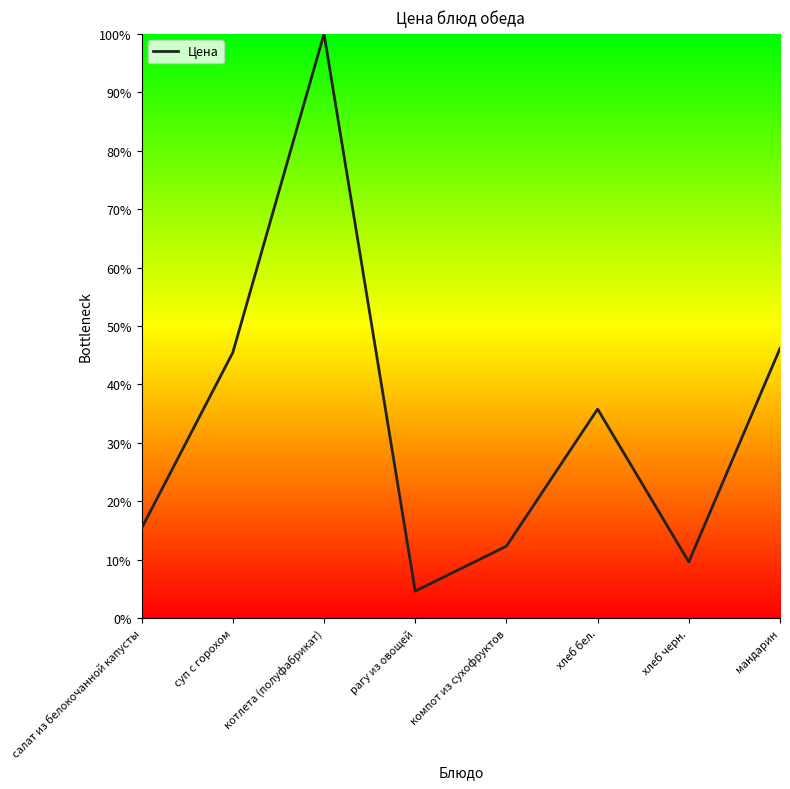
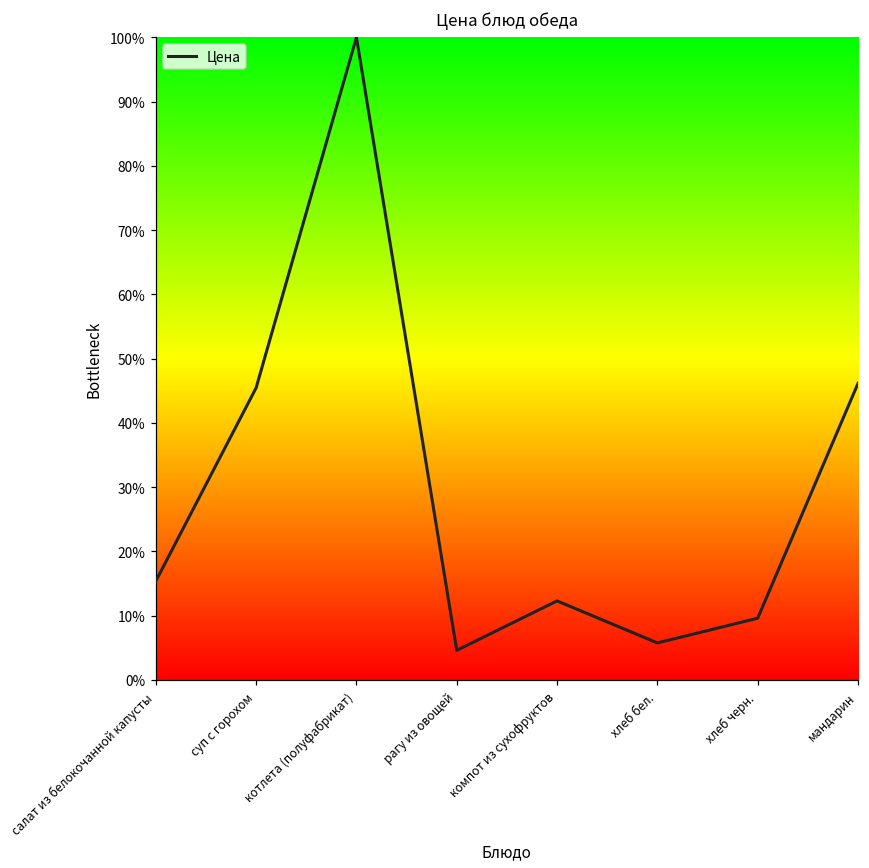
хлеб бел.: 36% -> 6%
